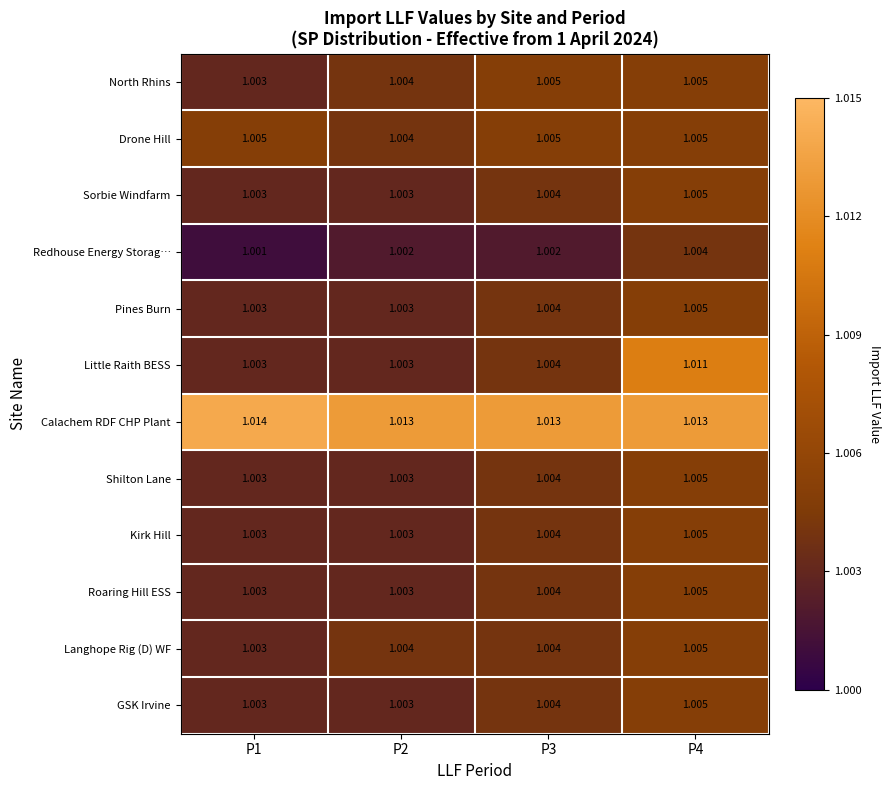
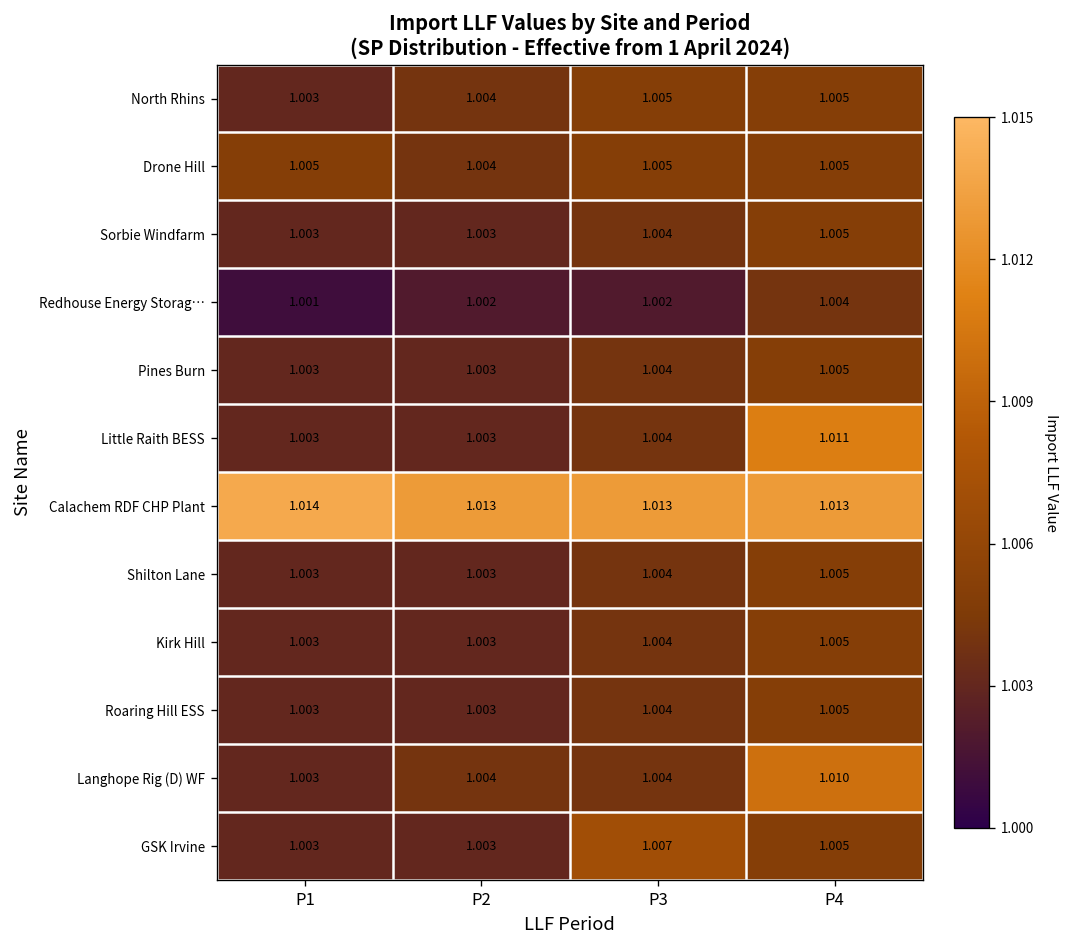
Langhope Rig (D) WF, P4: 1.005 -> 1.010
GSK Irvine, P3: 1.004 -> 1.007
